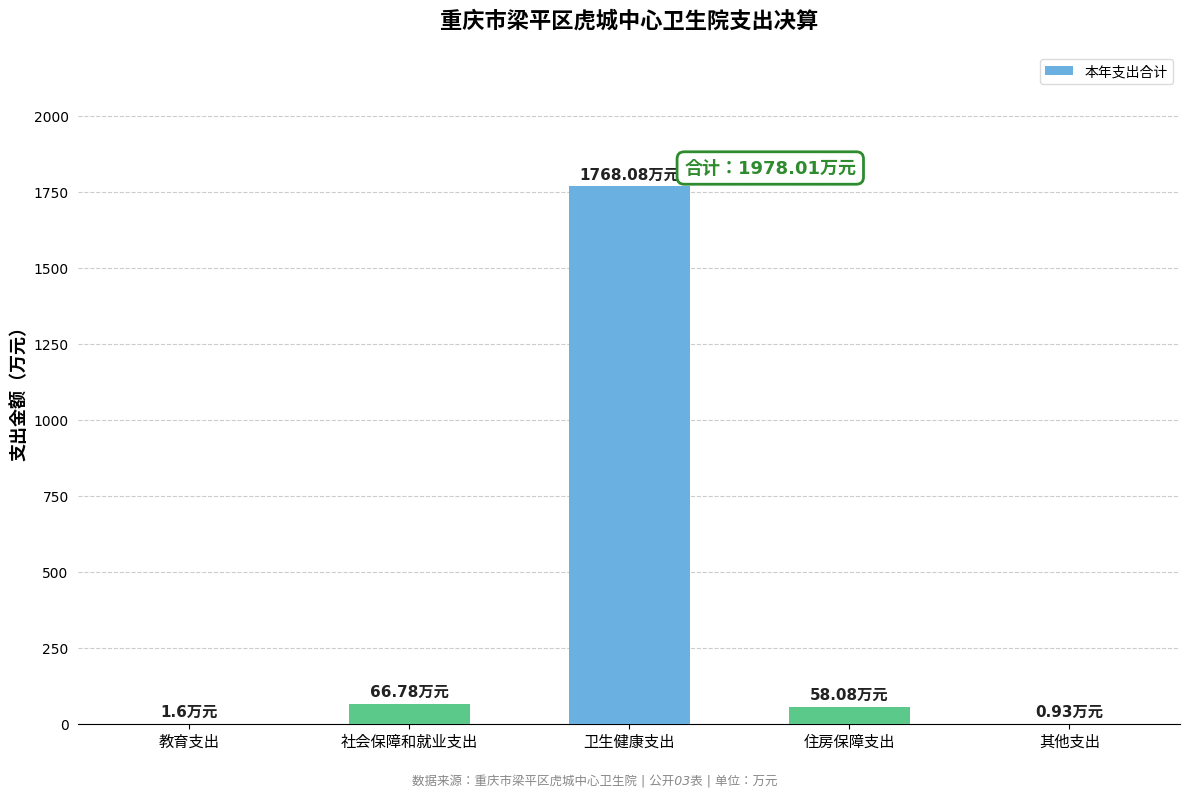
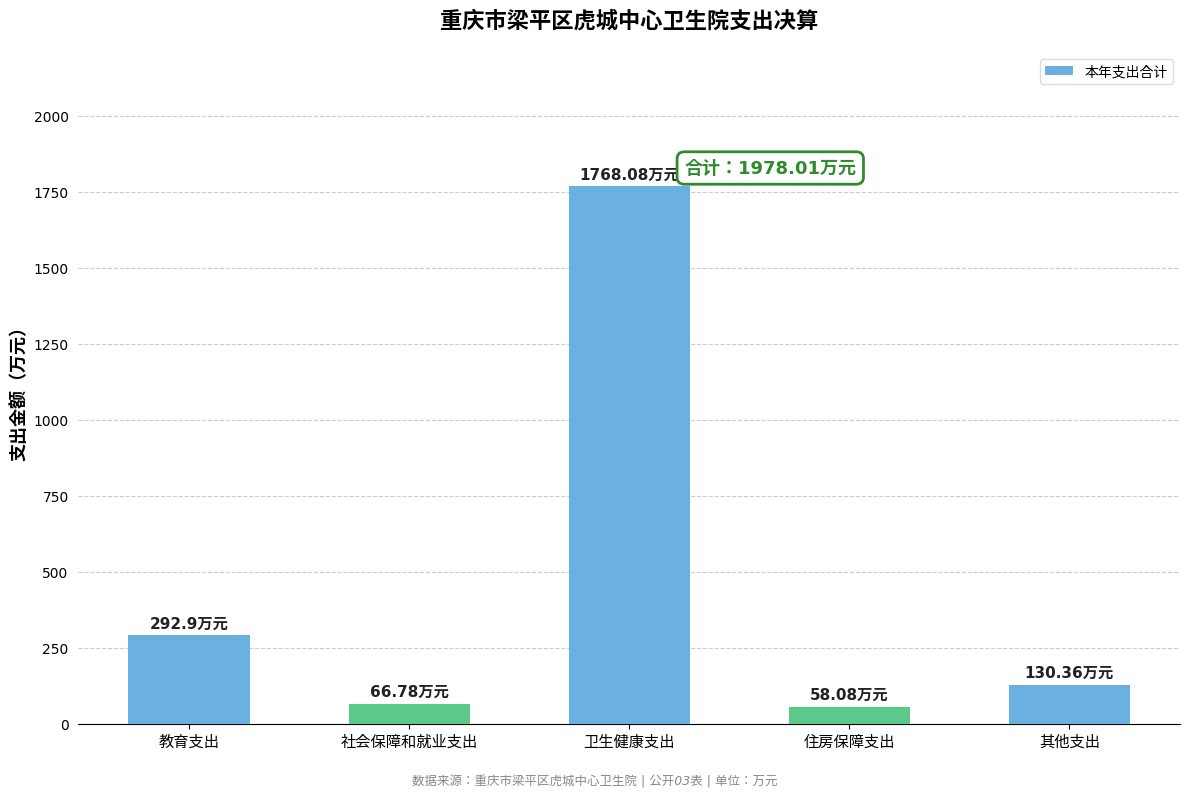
教育支出: 1.6 -> 292.9
其他支出: 0.93 -> 130.36
